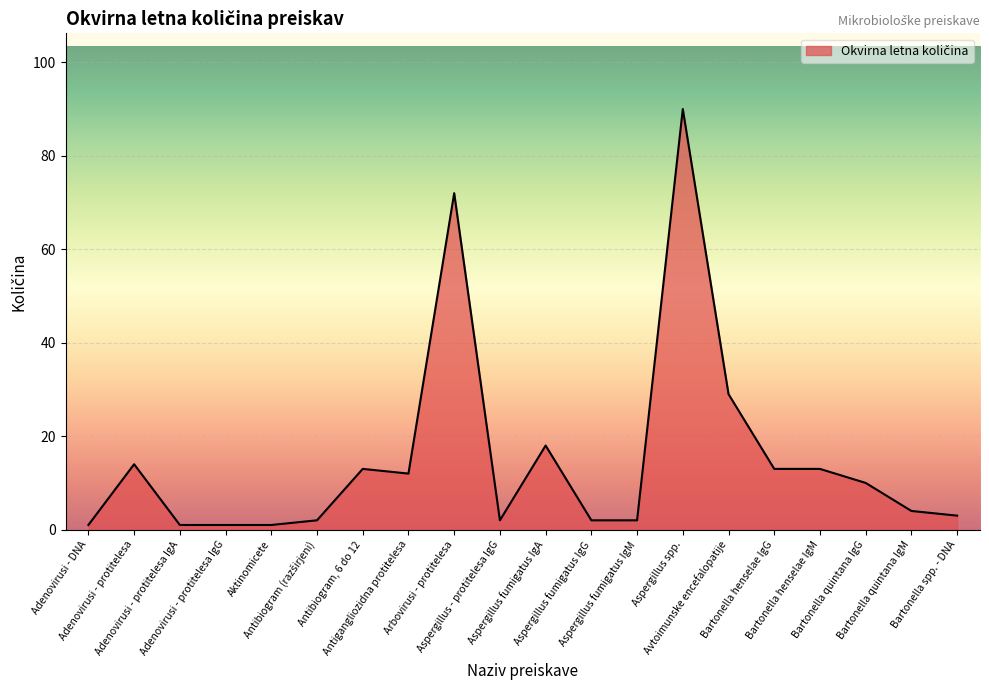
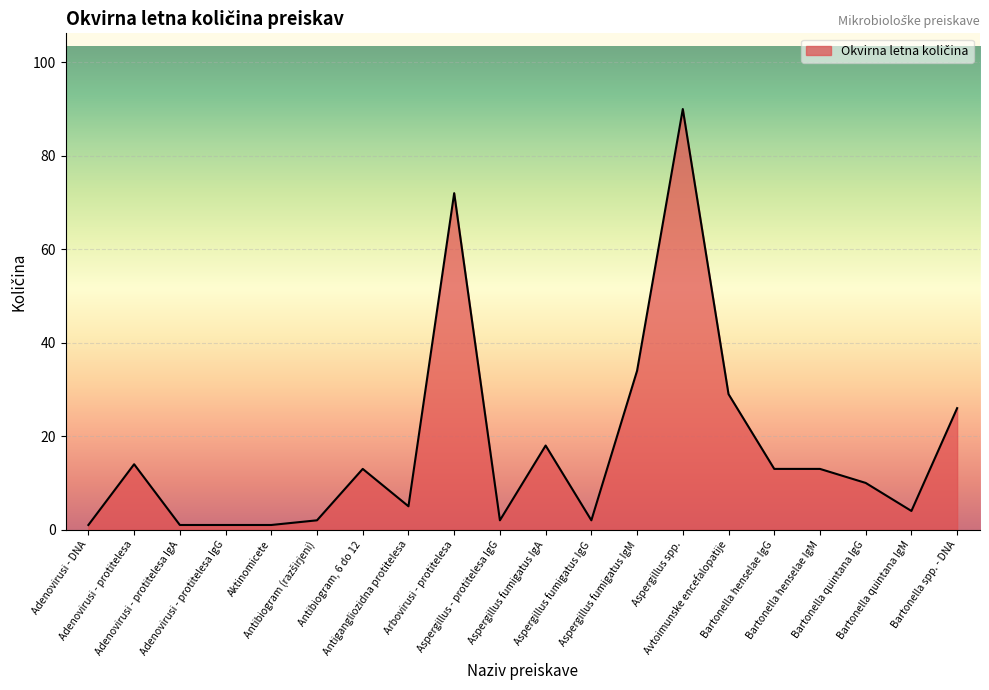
Antigangliozidna protitelesa: 12 -> 5
Aspergillus fumigatus IgM: 2 -> 34
Bartonella spp. - DNA: 3 -> 26
